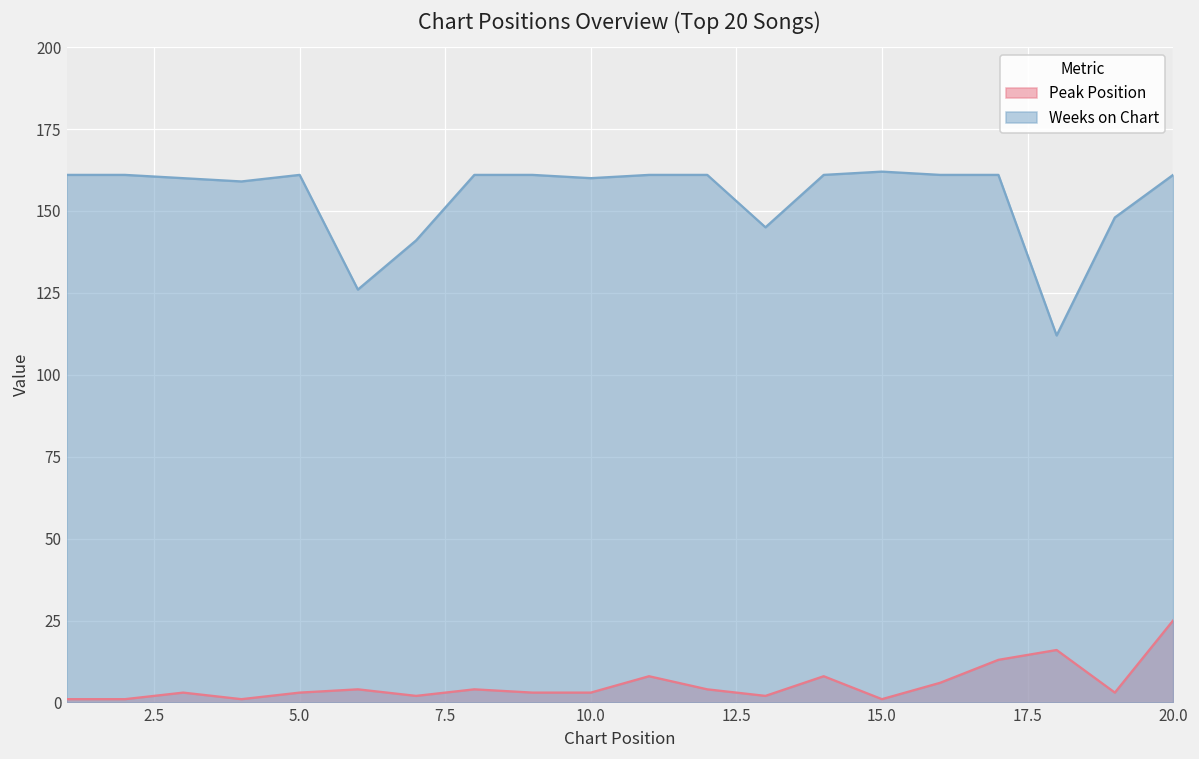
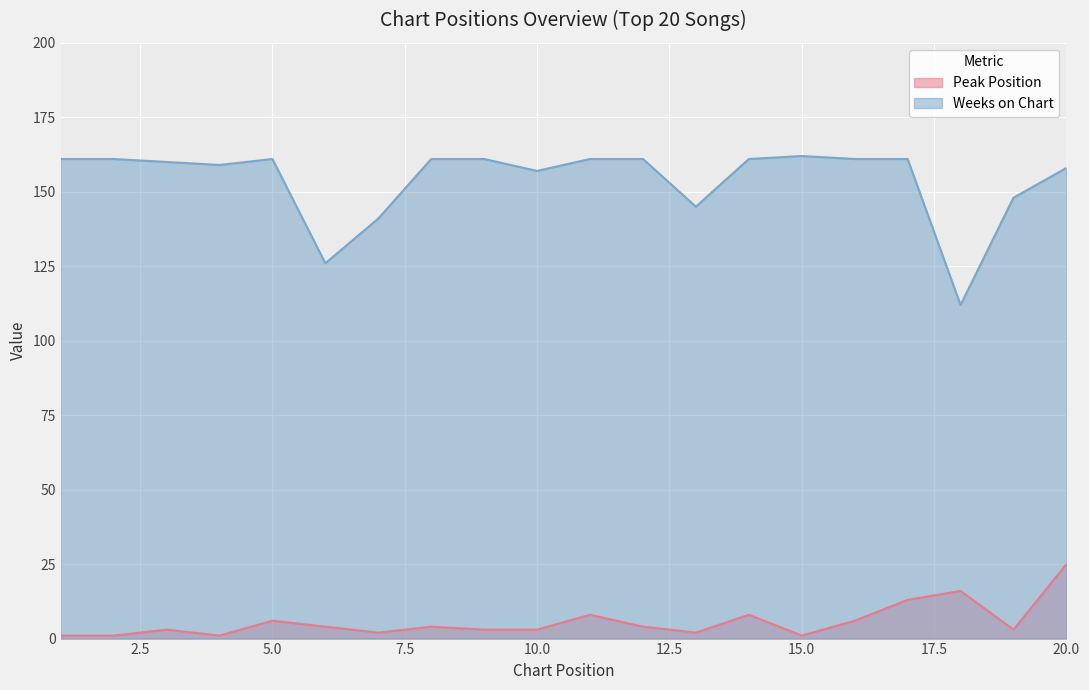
Peak Position, 5.0: 3 -> 6
Weeks on Chart, 10.0: 160 -> 157
Weeks on Chart, 20.0: 161 -> 158
